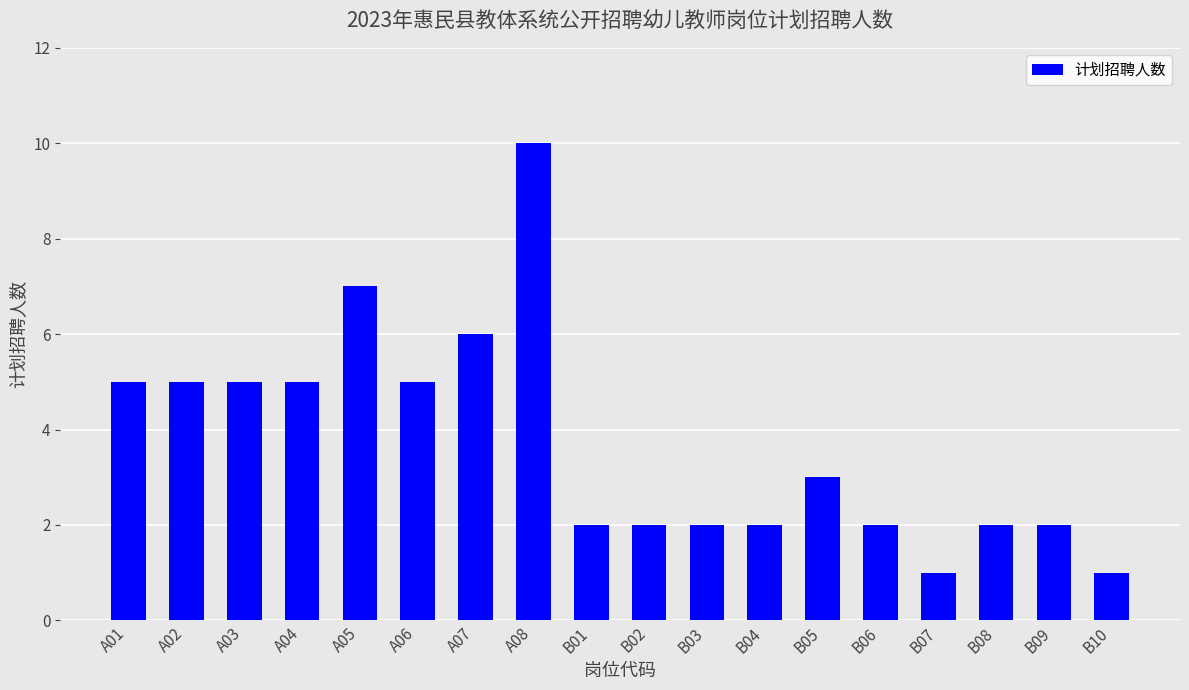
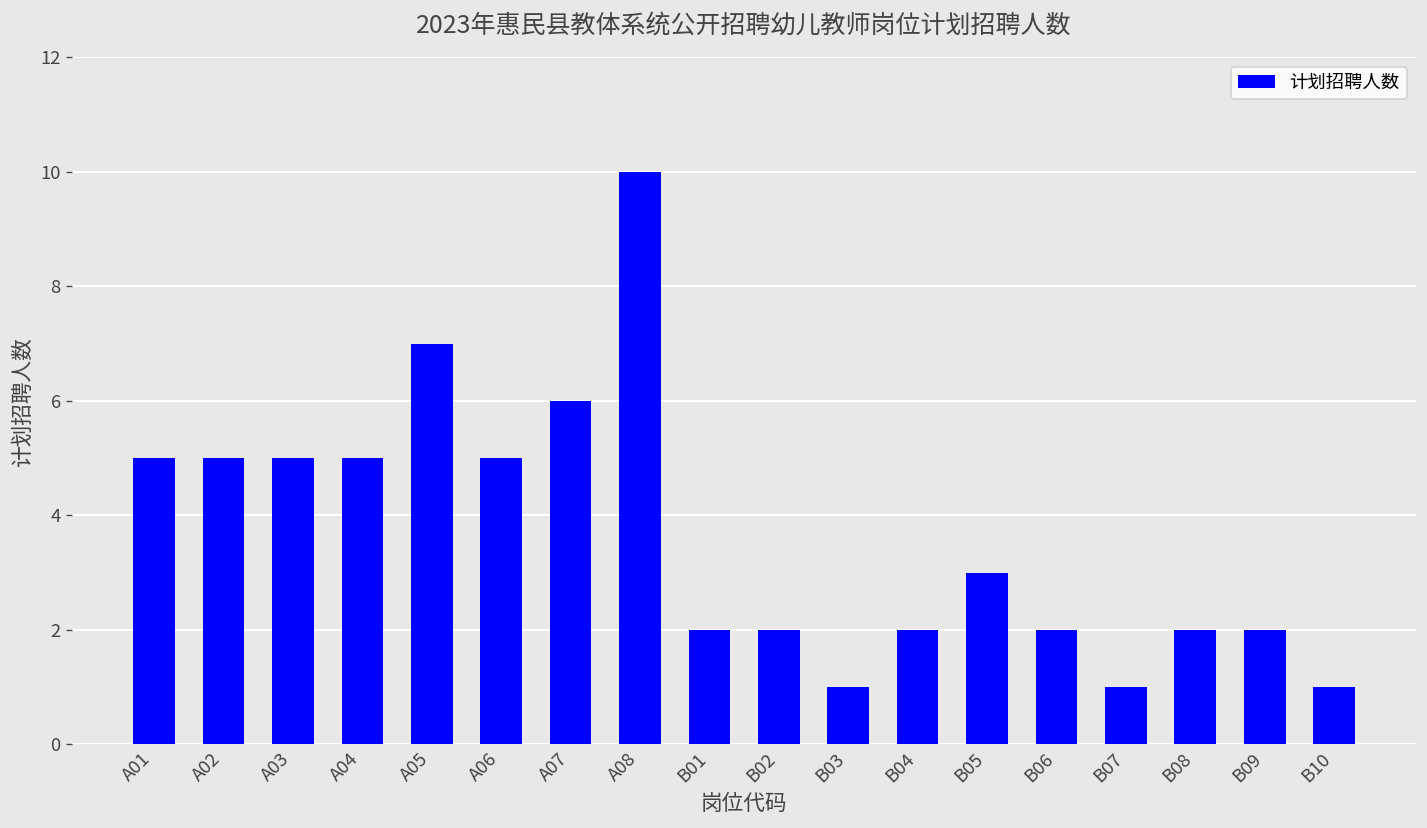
B03: 2 -> 1
